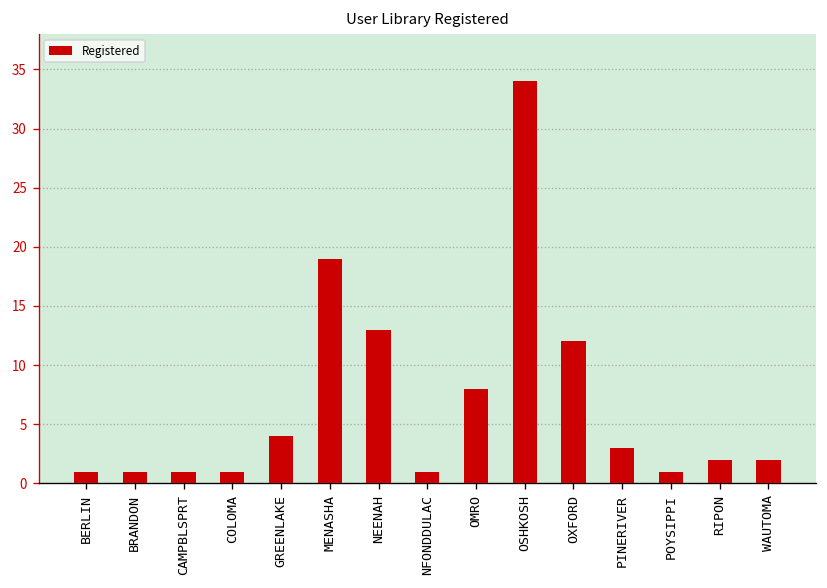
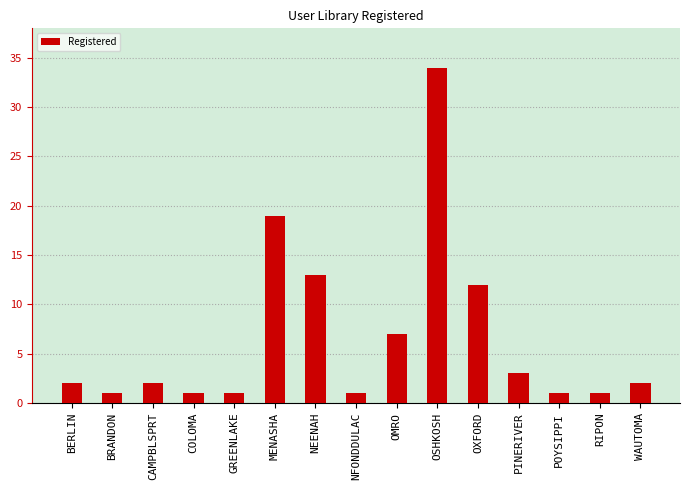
BERLIN: 1 -> 2
CAMPBLSPRT: 1 -> 2
GREENLAKE: 4 -> 1
OMRO: 8 -> 7
RIPON: 2 -> 1
